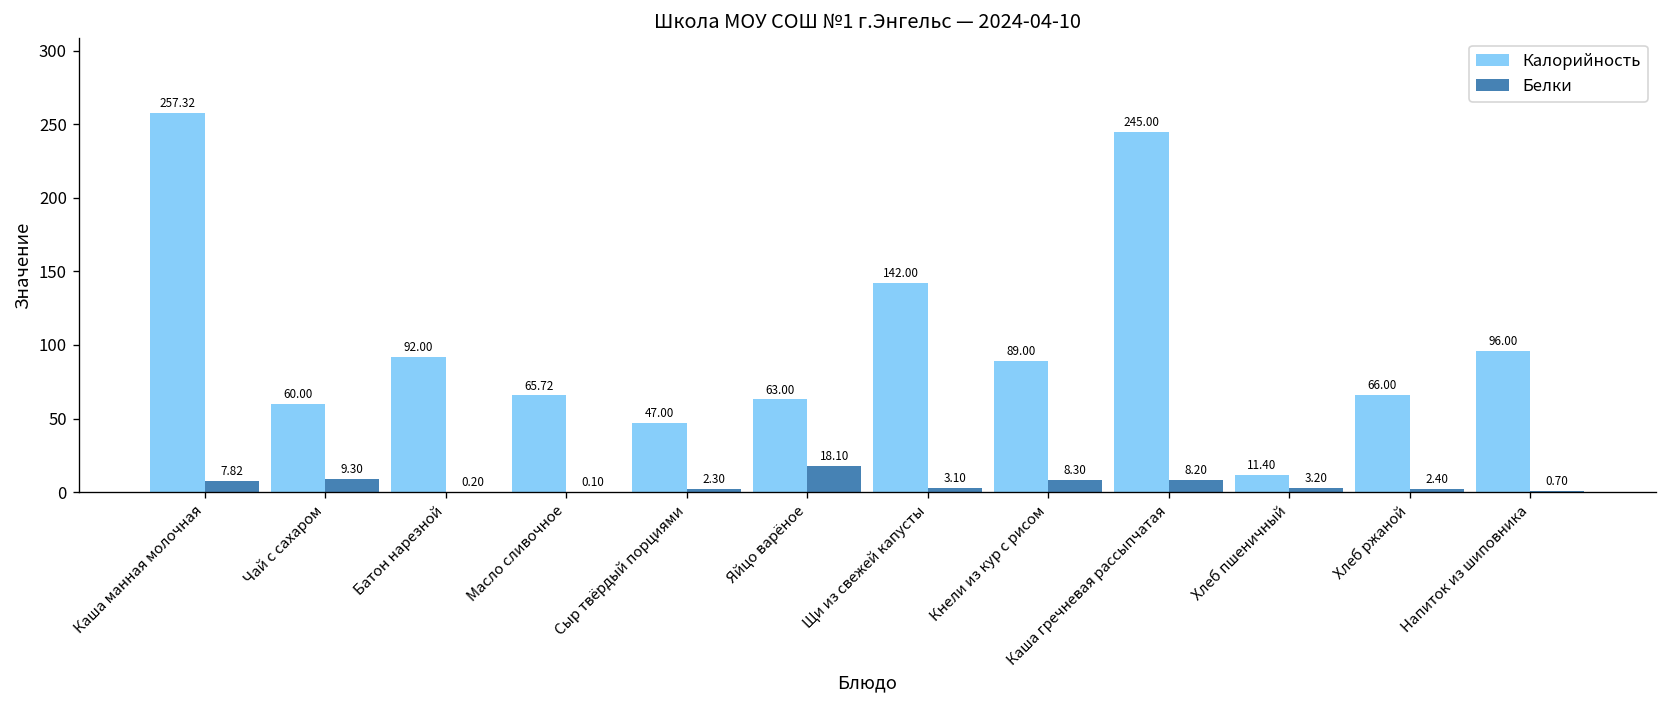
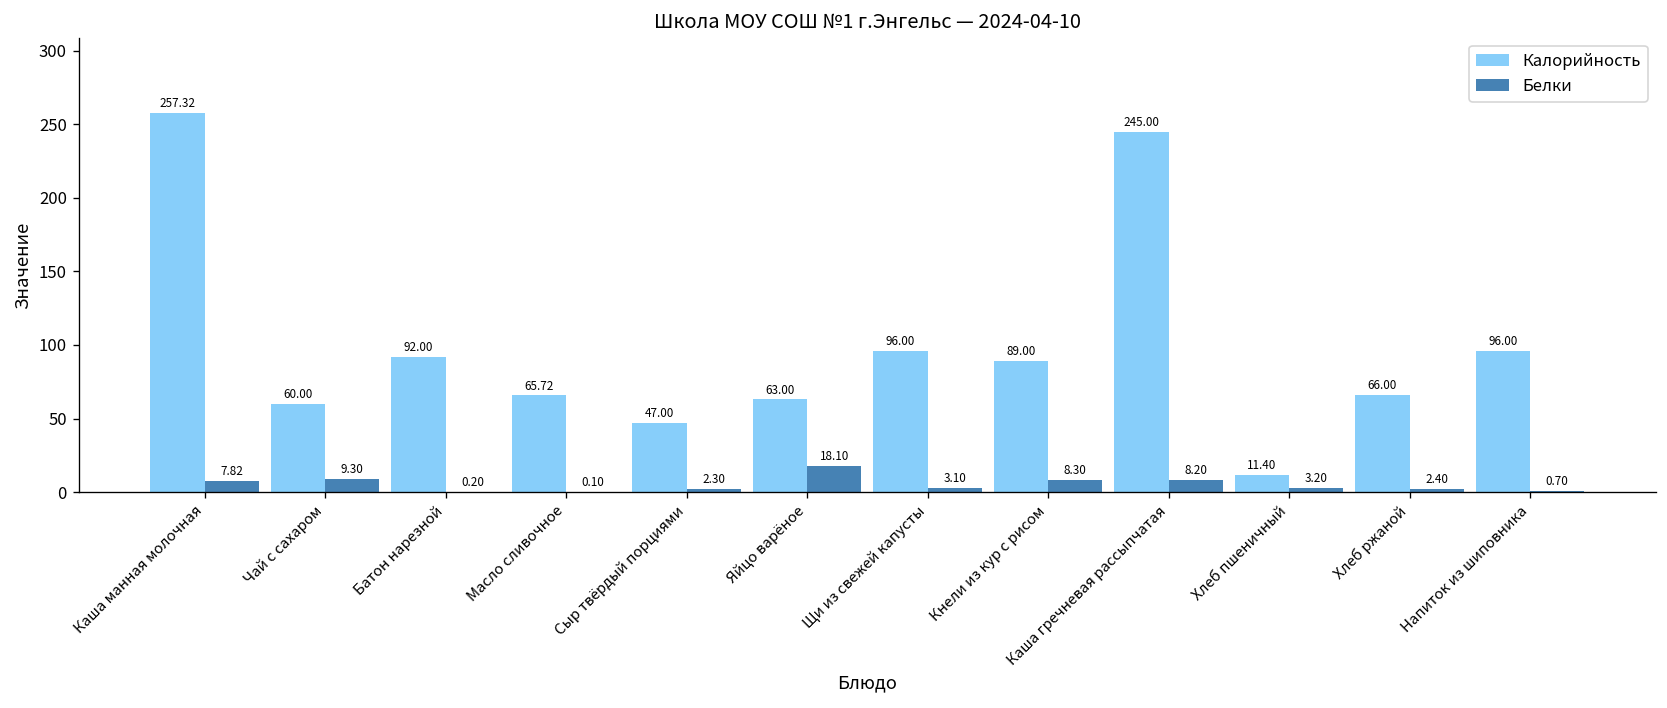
Калорийность, Щи из свежей капусты: 142.00 -> 96.00
